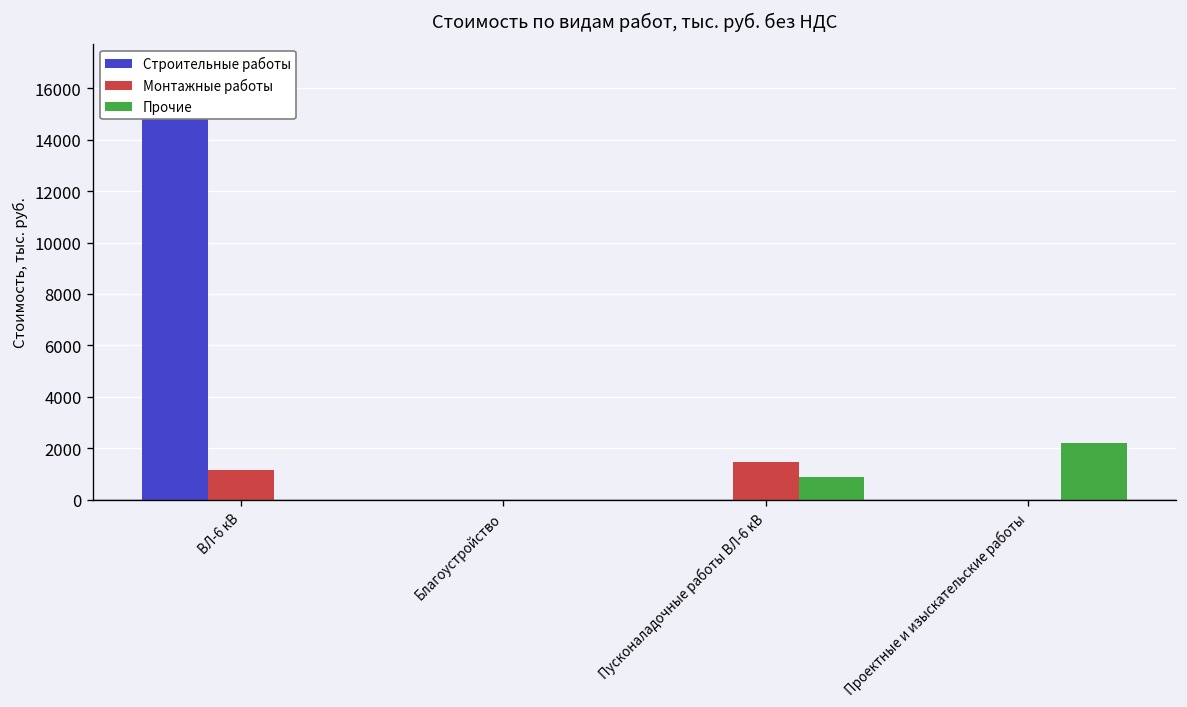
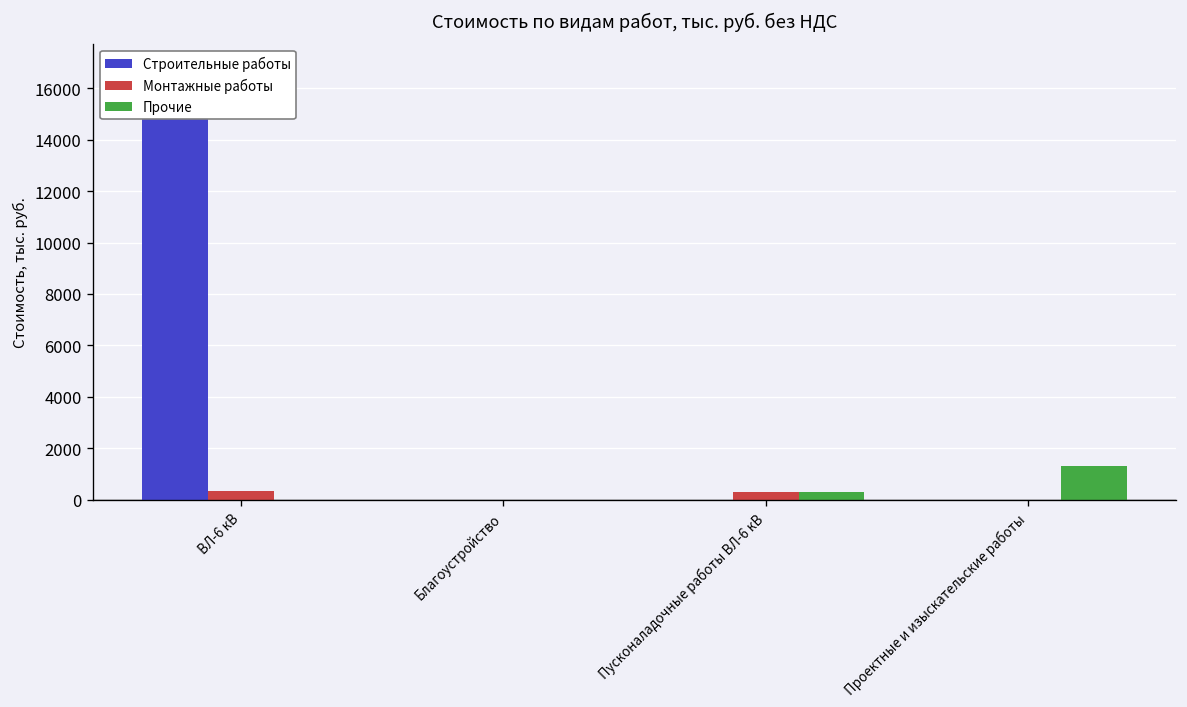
Монтажные работы, ВЛ-6 кВ: 1200 -> 300
Монтажные работы, Пусконаладочные работы ВЛ-6 кВ: 1400 -> 300
Прочие, Пусконаладочные работы ВЛ-6 кВ: 900 -> 300
Прочие, Проектные и изыскательские работы: 2200 -> 1300
